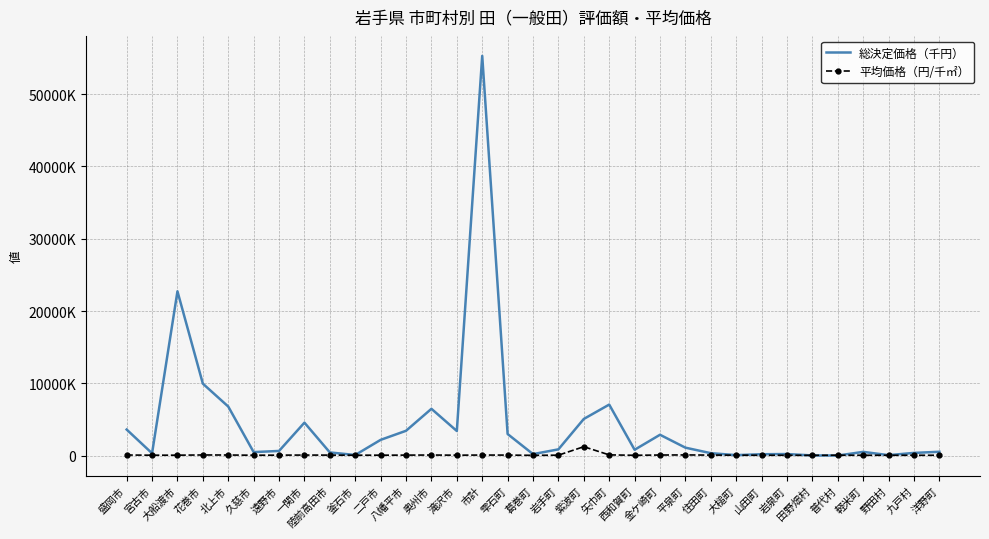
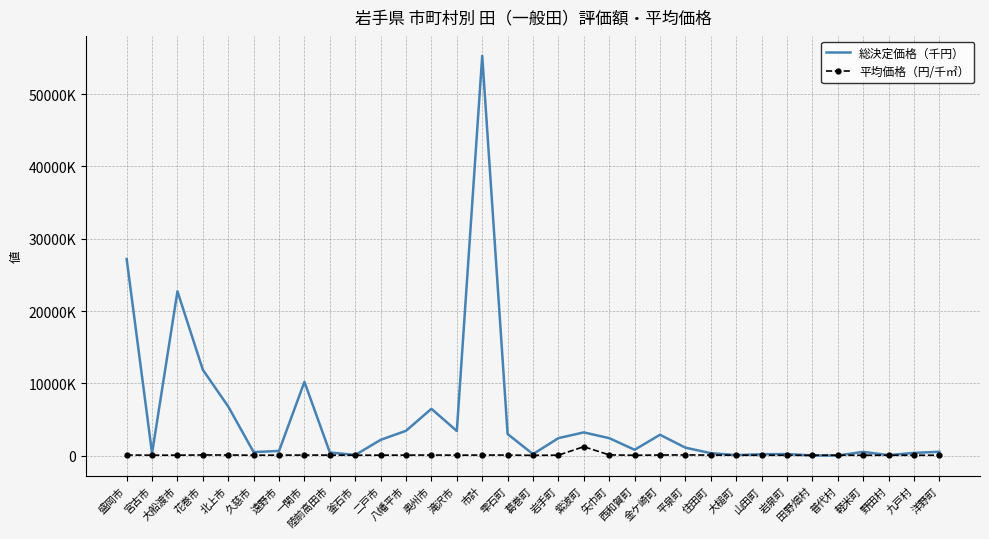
総決定価格（千円）, 盛岡市: 4000000 -> 27000000
総決定価格（千円）, 花巻市: 10000000 -> 12000000
総決定価格（千円）, 一関市: 5000000 -> 10000000
総決定価格（千円）, 岩手町: 1000000 -> 2000000
総決定価格（千円）, 紫波町: 5000000 -> 3000000
総決定価格（千円）, 矢巾町: 7000000 -> 2000000
